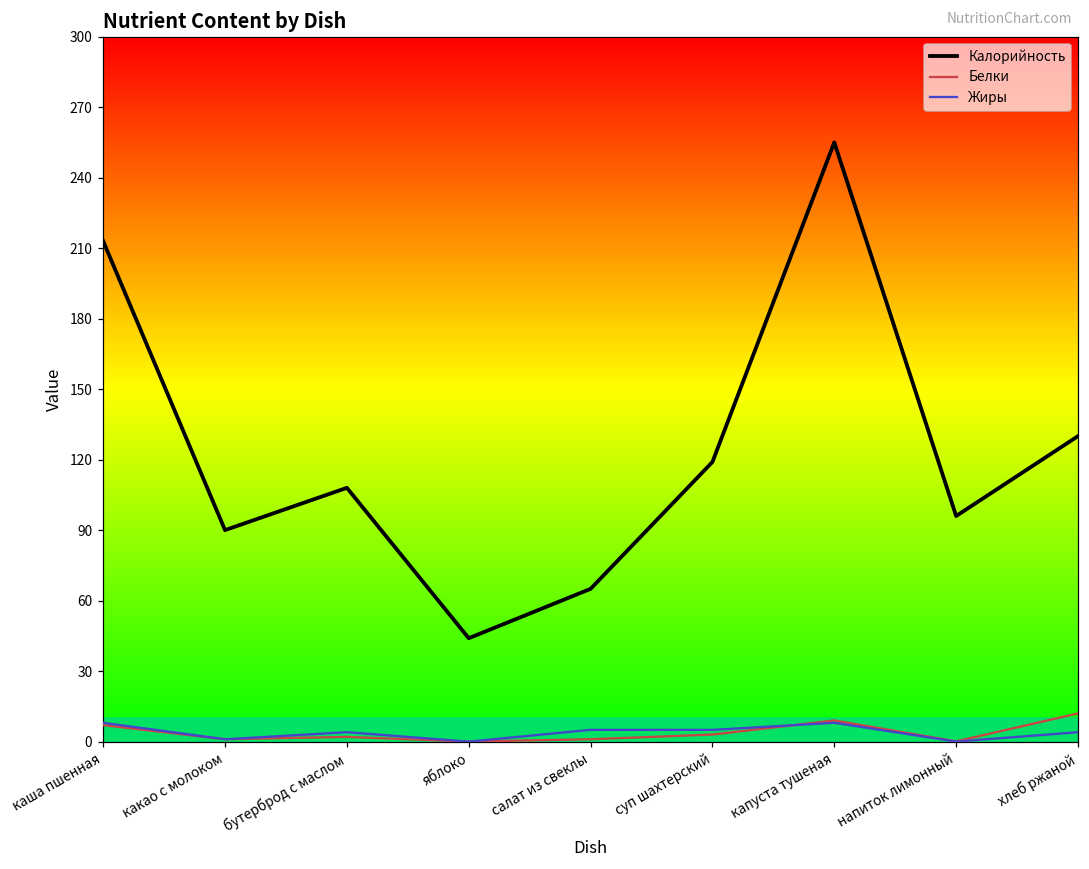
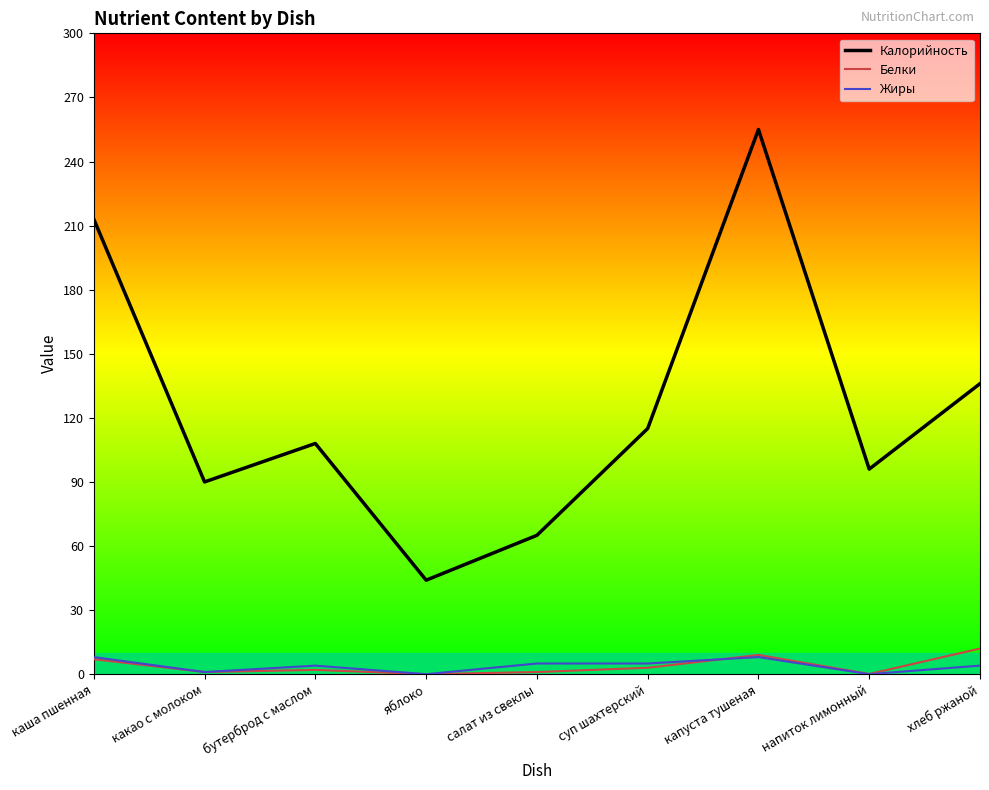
Калорийность, суп шахтерский: 119 -> 115
Калорийность, хлеб ржаной: 130 -> 136
